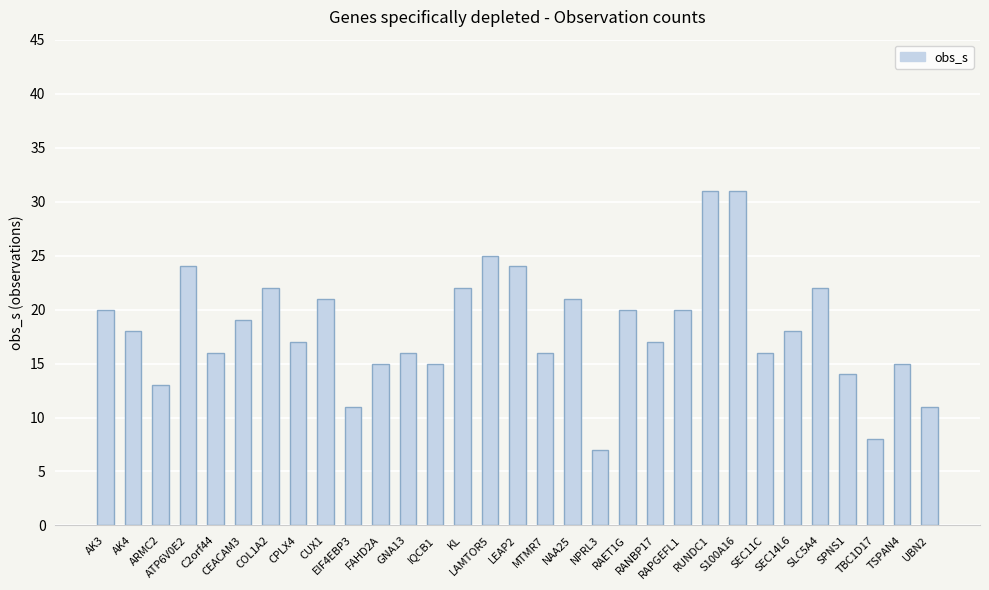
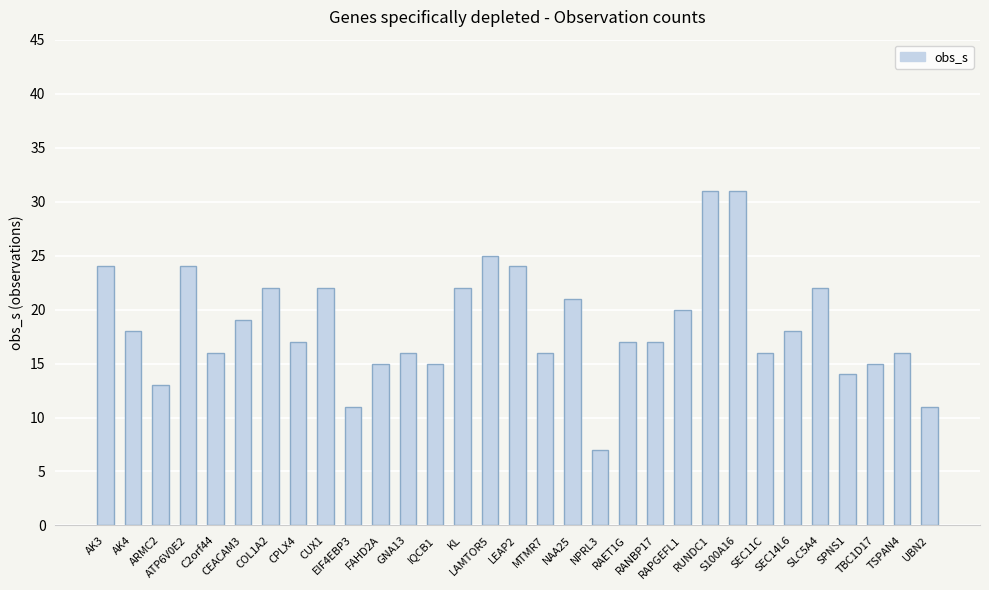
AK3: 20 -> 24
CUX1: 21 -> 22
RAET1G: 20 -> 17
TBC1D17: 8 -> 15
TSPAN4: 15 -> 16
